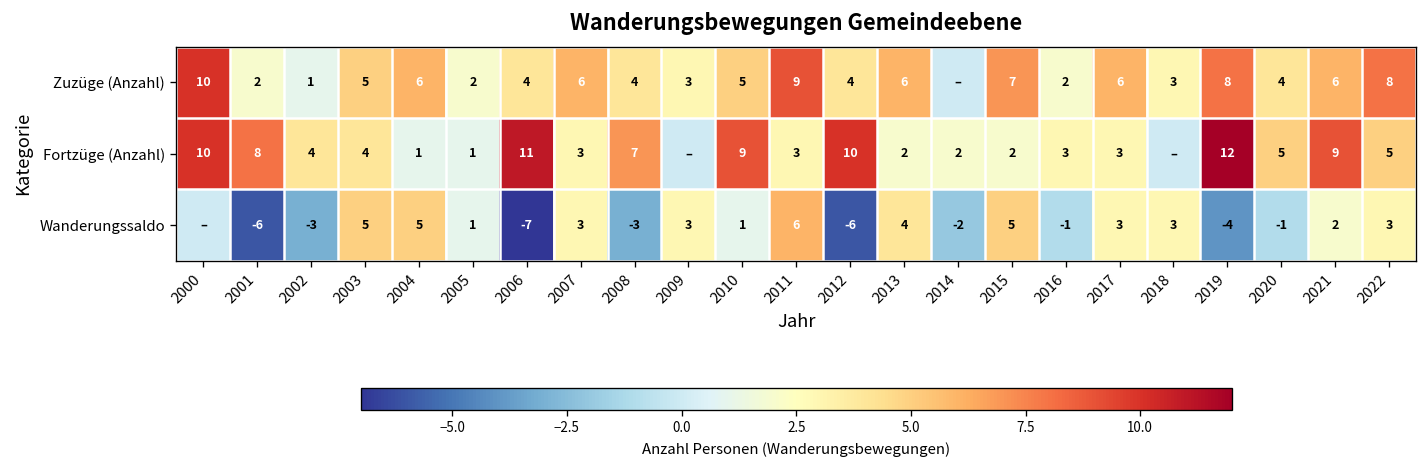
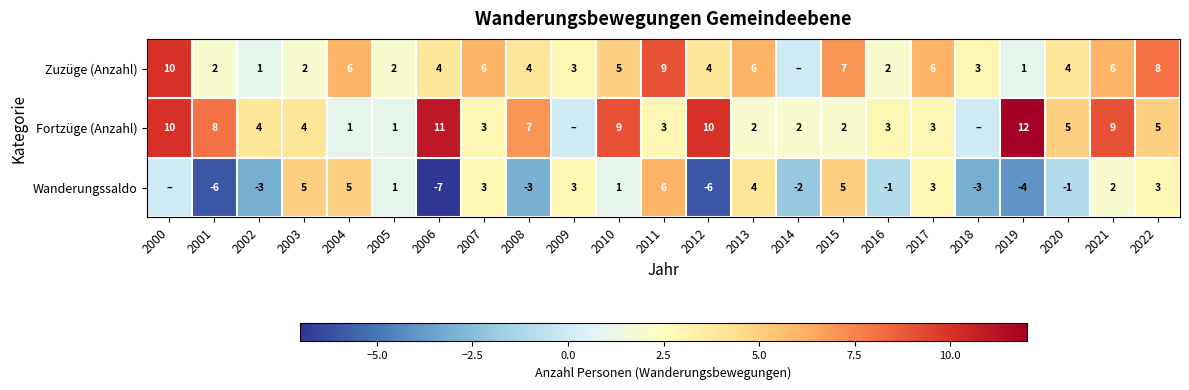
Zuzüge (Anzahl), 2003: 5 -> 2
Zuzüge (Anzahl), 2019: 8 -> 1
Wanderungssaldo, 2018: 3 -> -3
